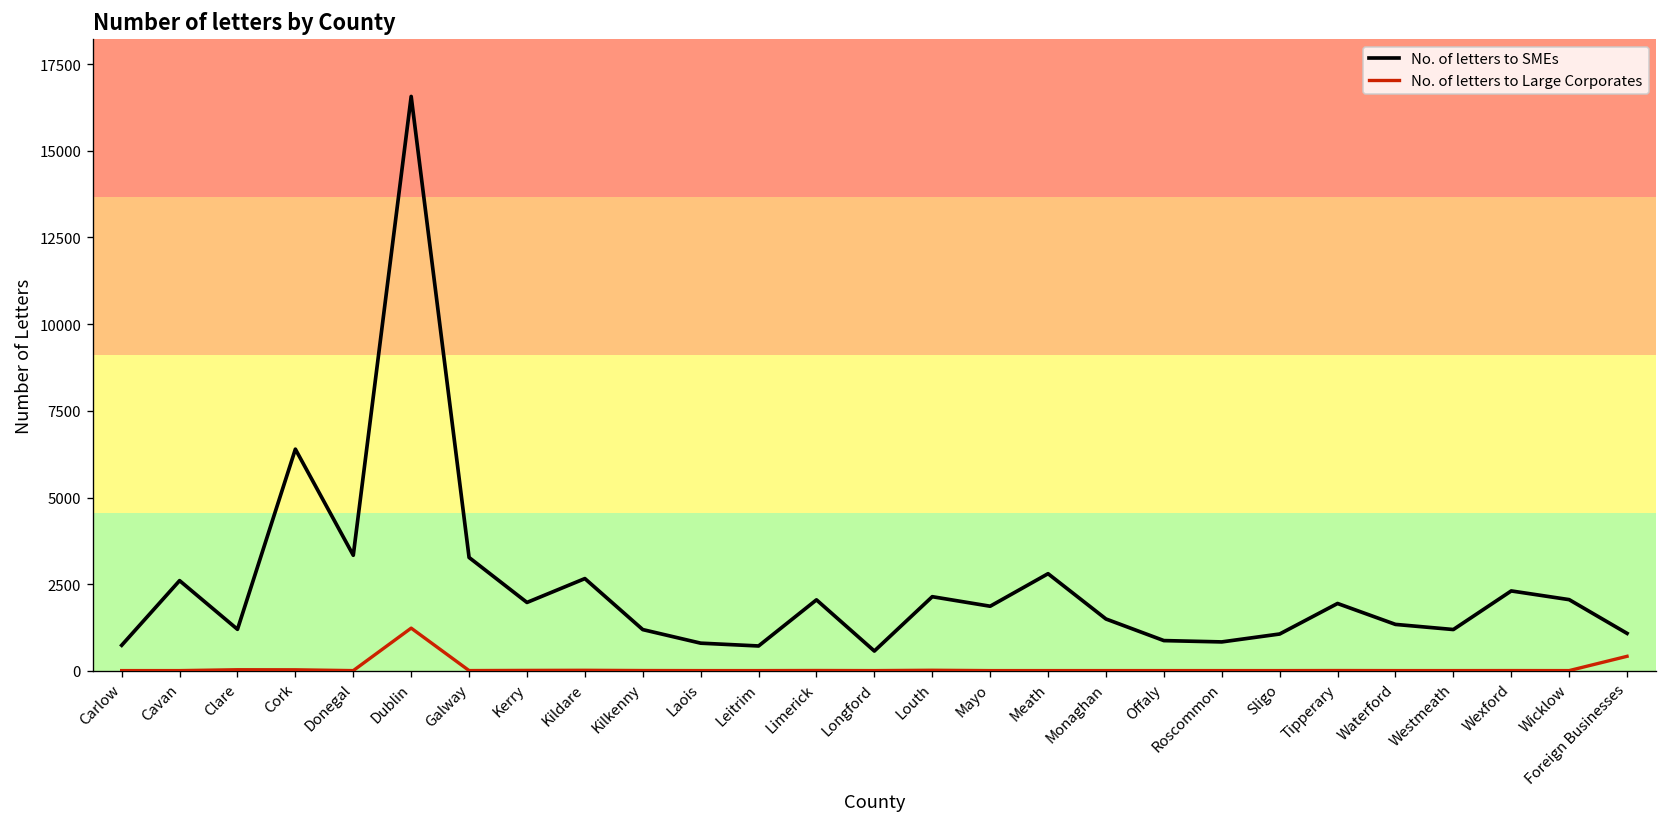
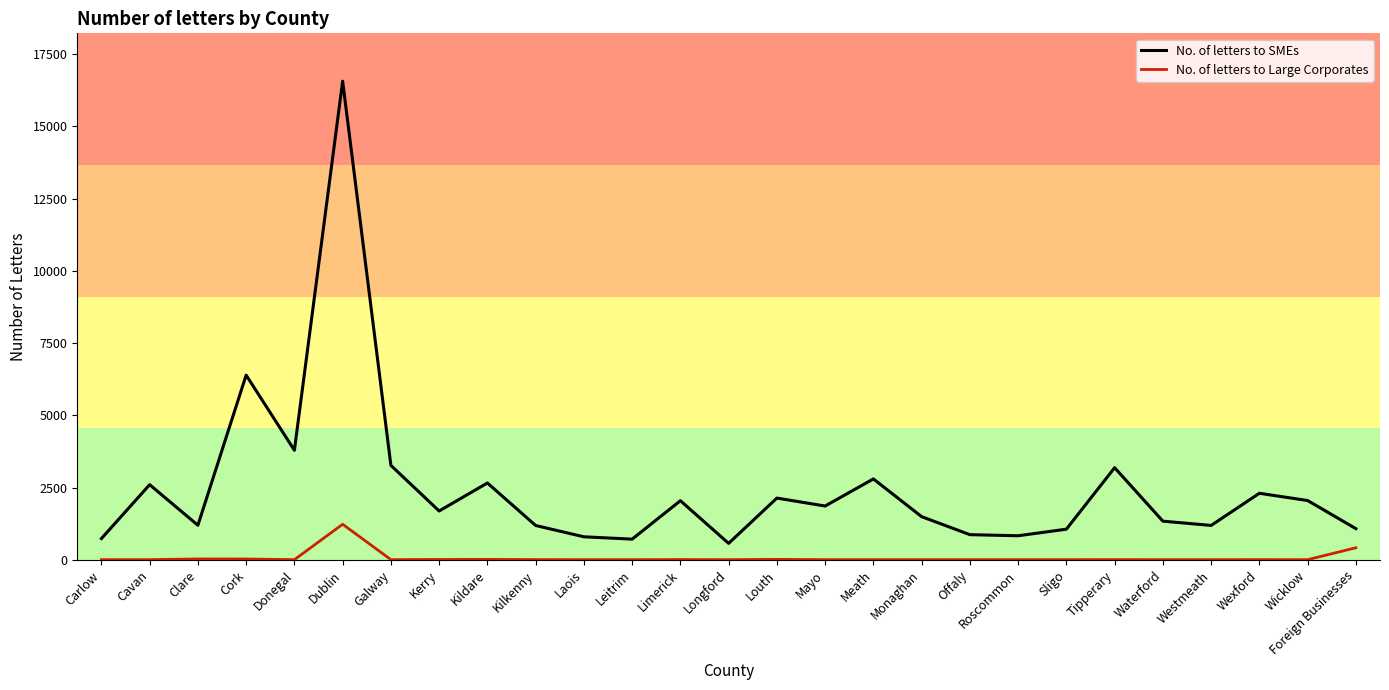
No. of letters to SMEs, Donegal: 3300 -> 3800
No. of letters to SMEs, Kerry: 2000 -> 1700
No. of letters to SMEs, Tipperary: 1900 -> 3200
